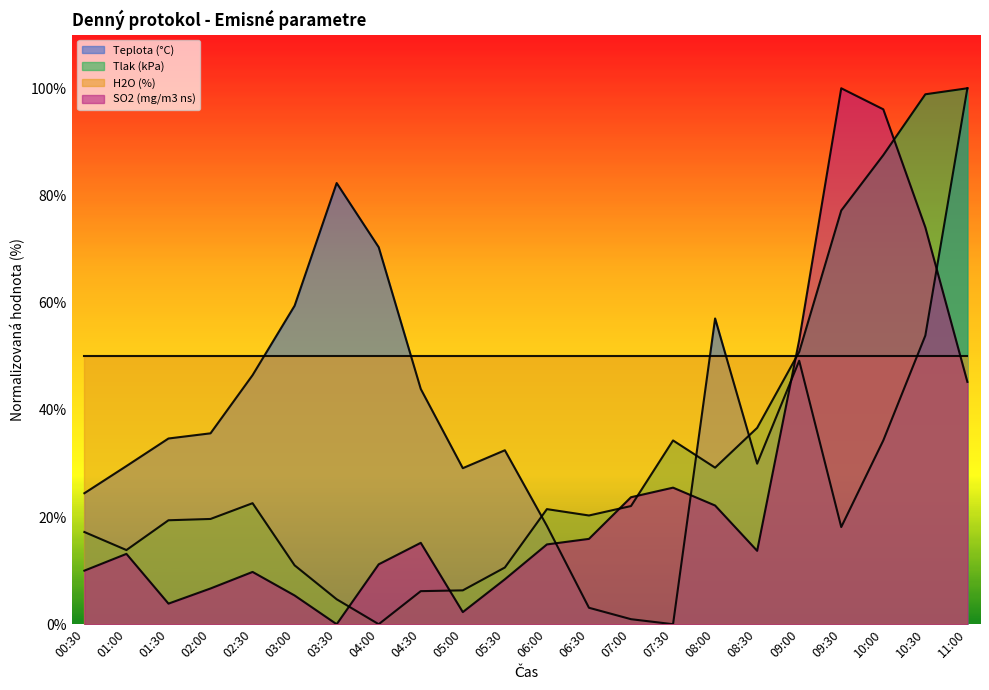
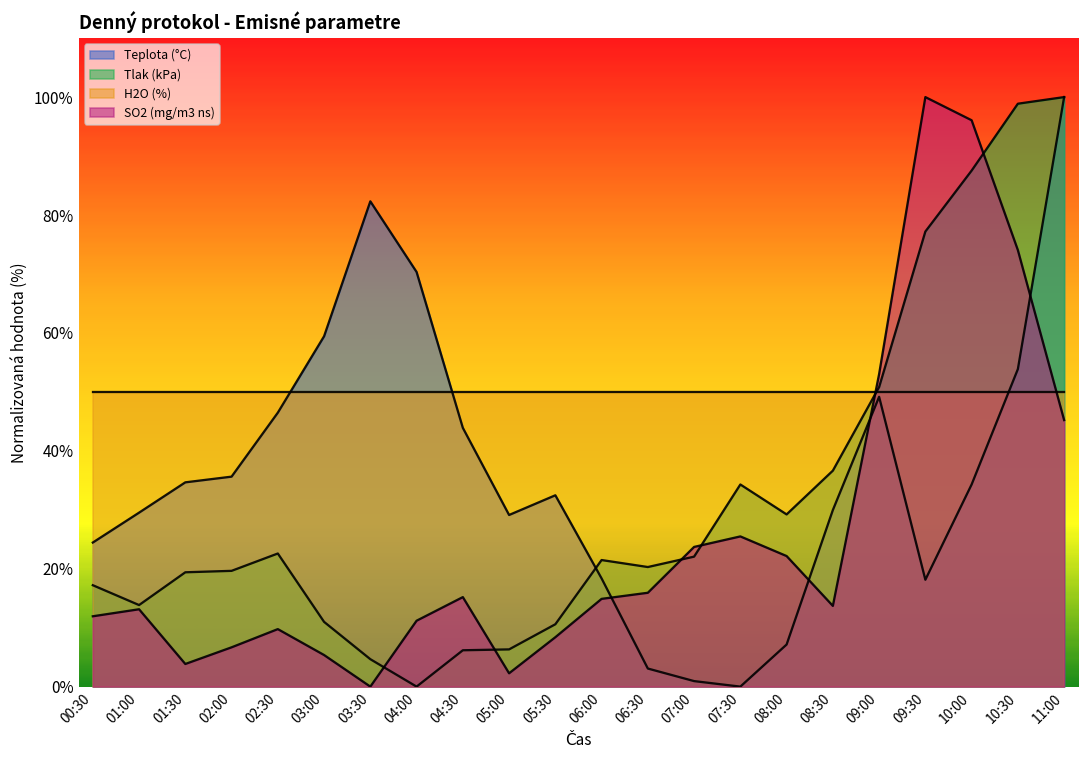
SO2 (mg/m3 ns), 00:30: 10% -> 12%
Teplota (°C), 08:00: 57% -> 7%
